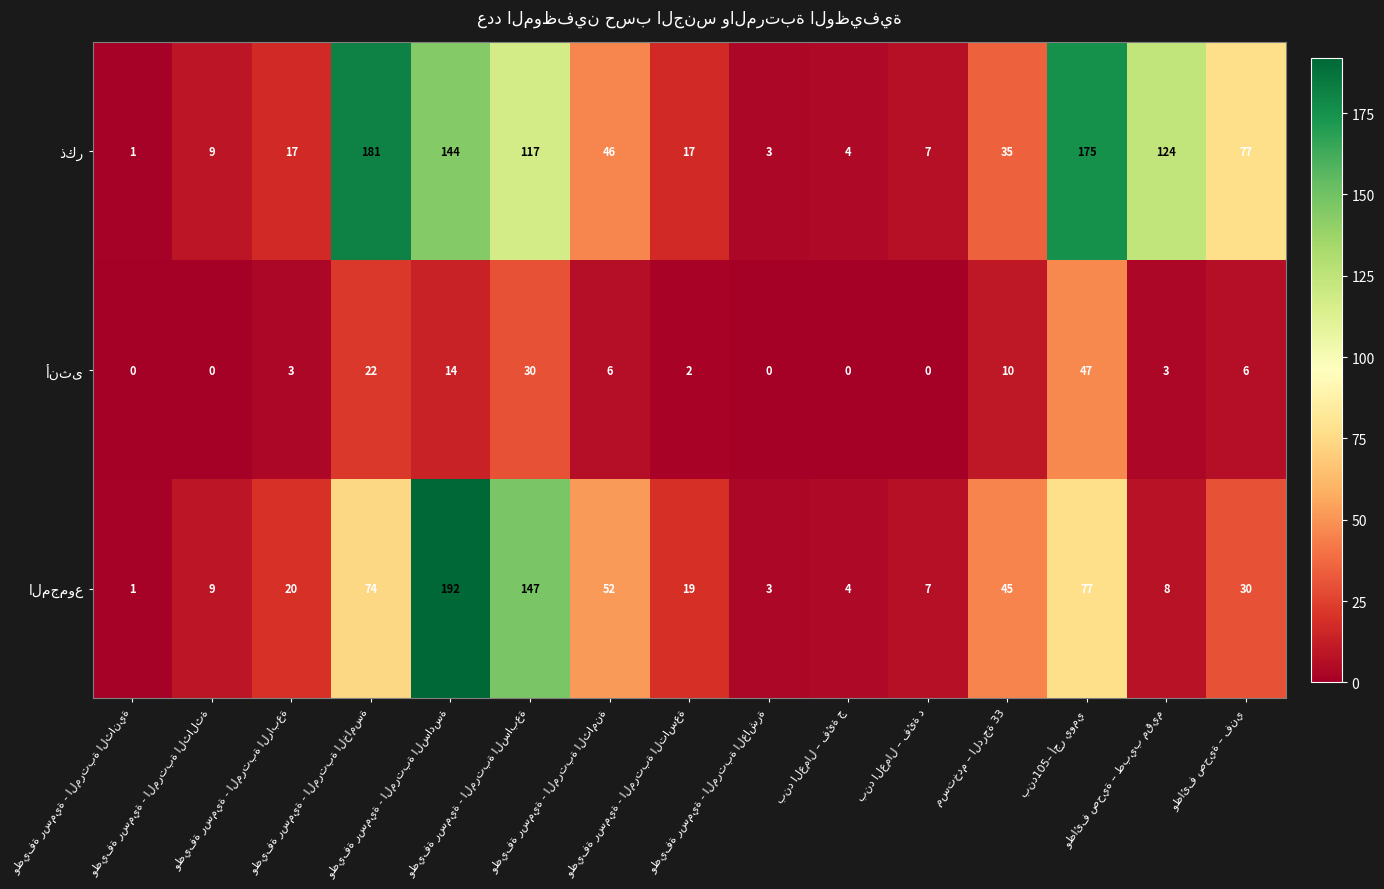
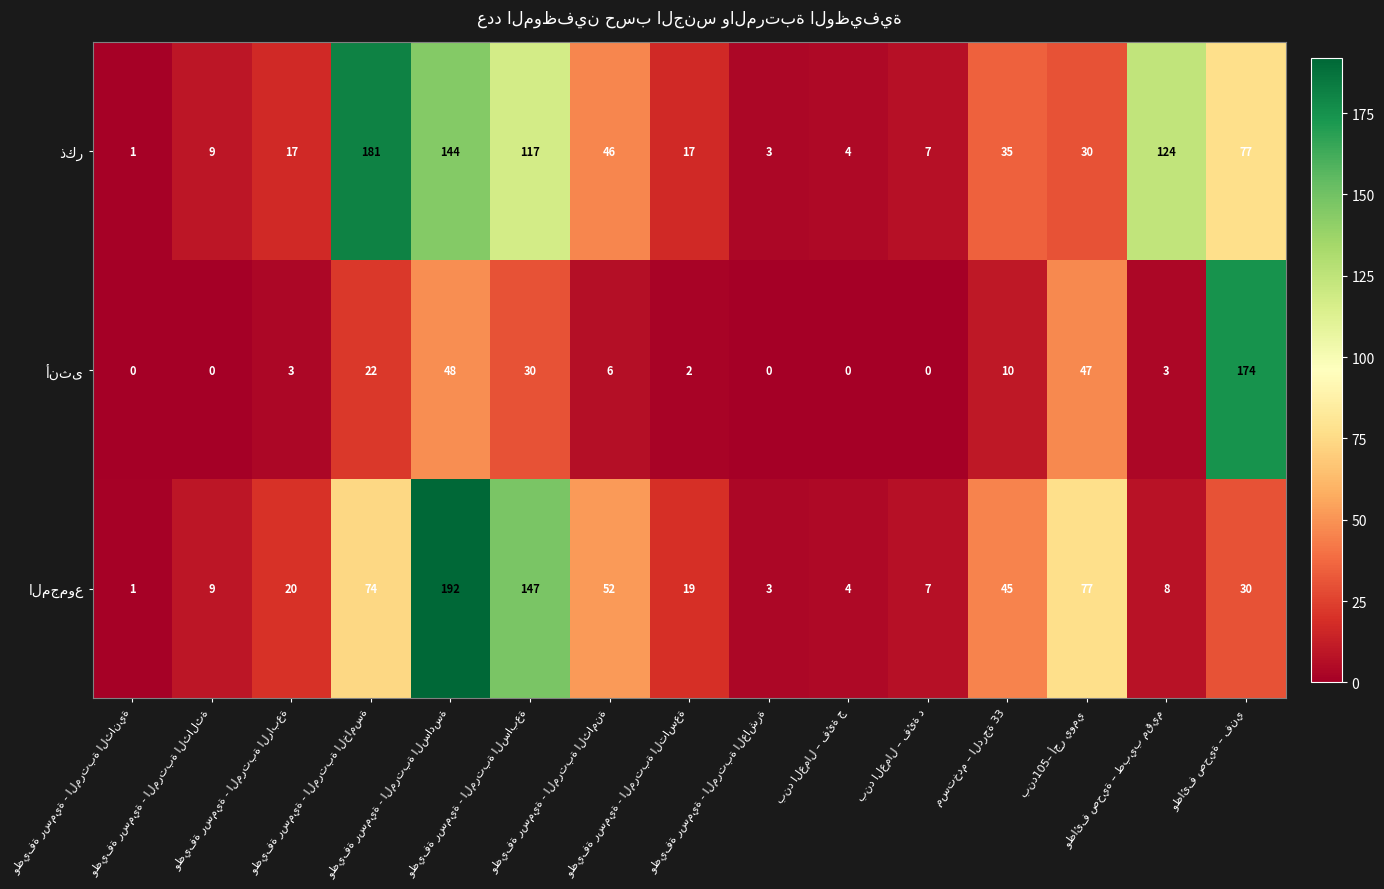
ذكر, بند105– أجر يومي: 175 -> 30
أنثى, وظيفة رسمية - المرتبة السادسة: 14 -> 48
أنثى, وظائف صحية – فني: 6 -> 174
